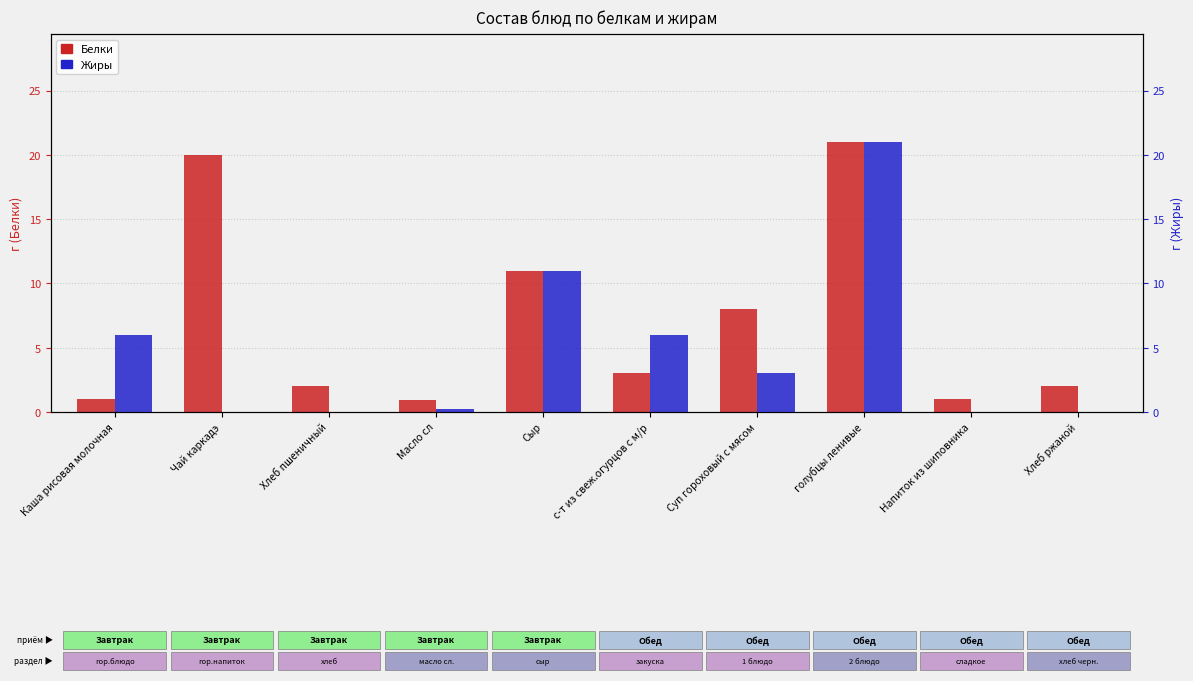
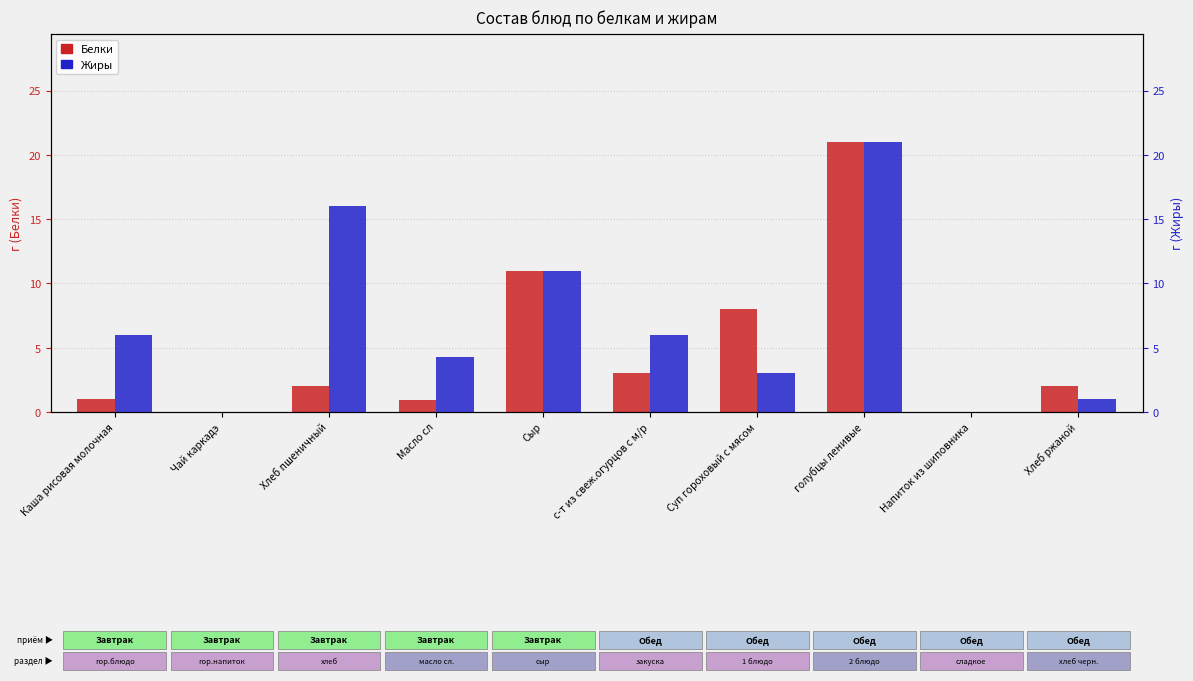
Белки, Чай каркадэ: 20 -> 0
Белки, Напиток из шиповника: 1 -> 0
Жиры, Хлеб пшеничный: 0 -> 16
Жиры, Масло сл: 0.2 -> 4.3
Жиры, Хлеб ржаной: 0 -> 1
